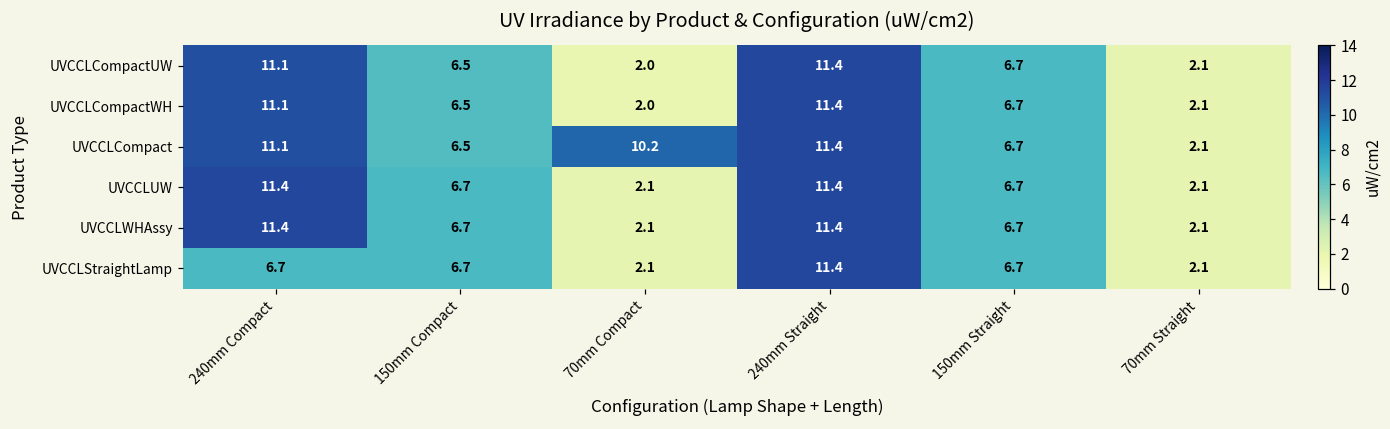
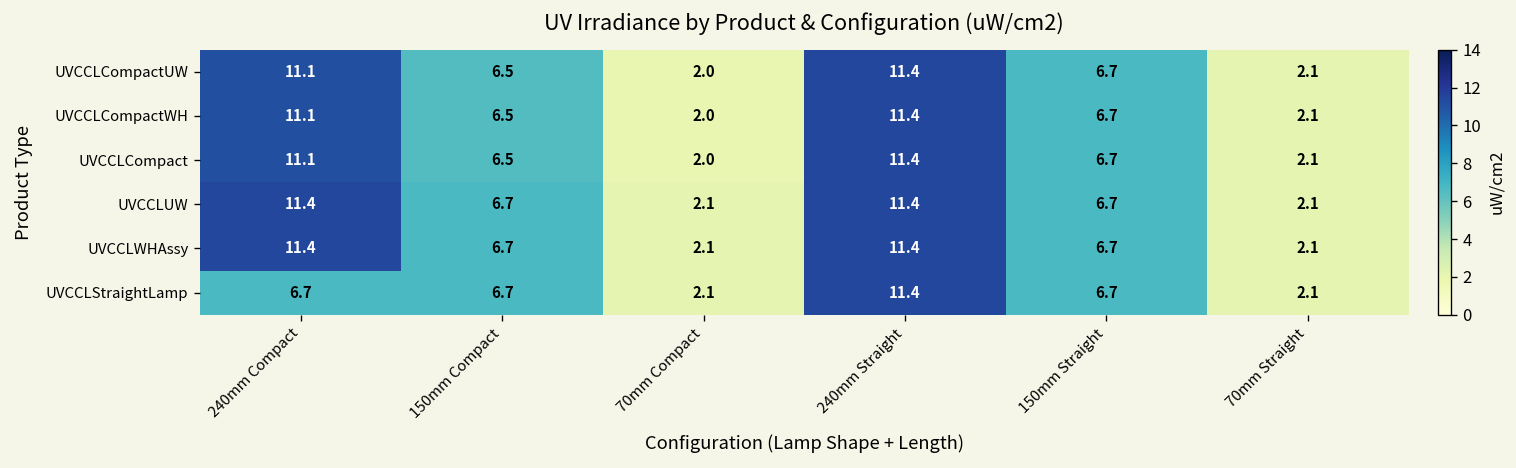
UVCCLCompact, 70mm Compact: 10.2 -> 2.0
